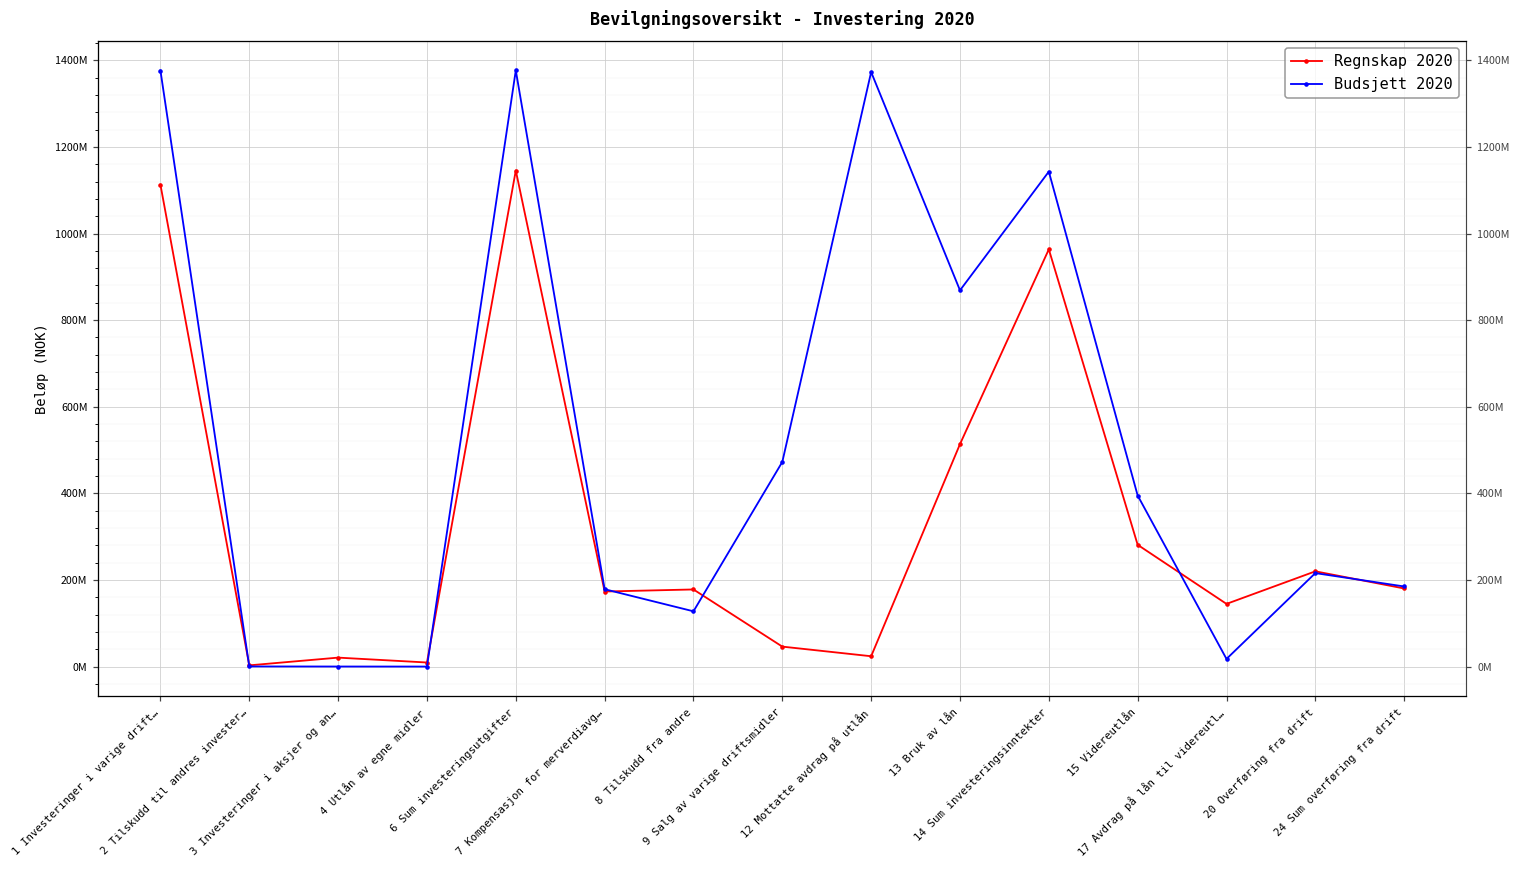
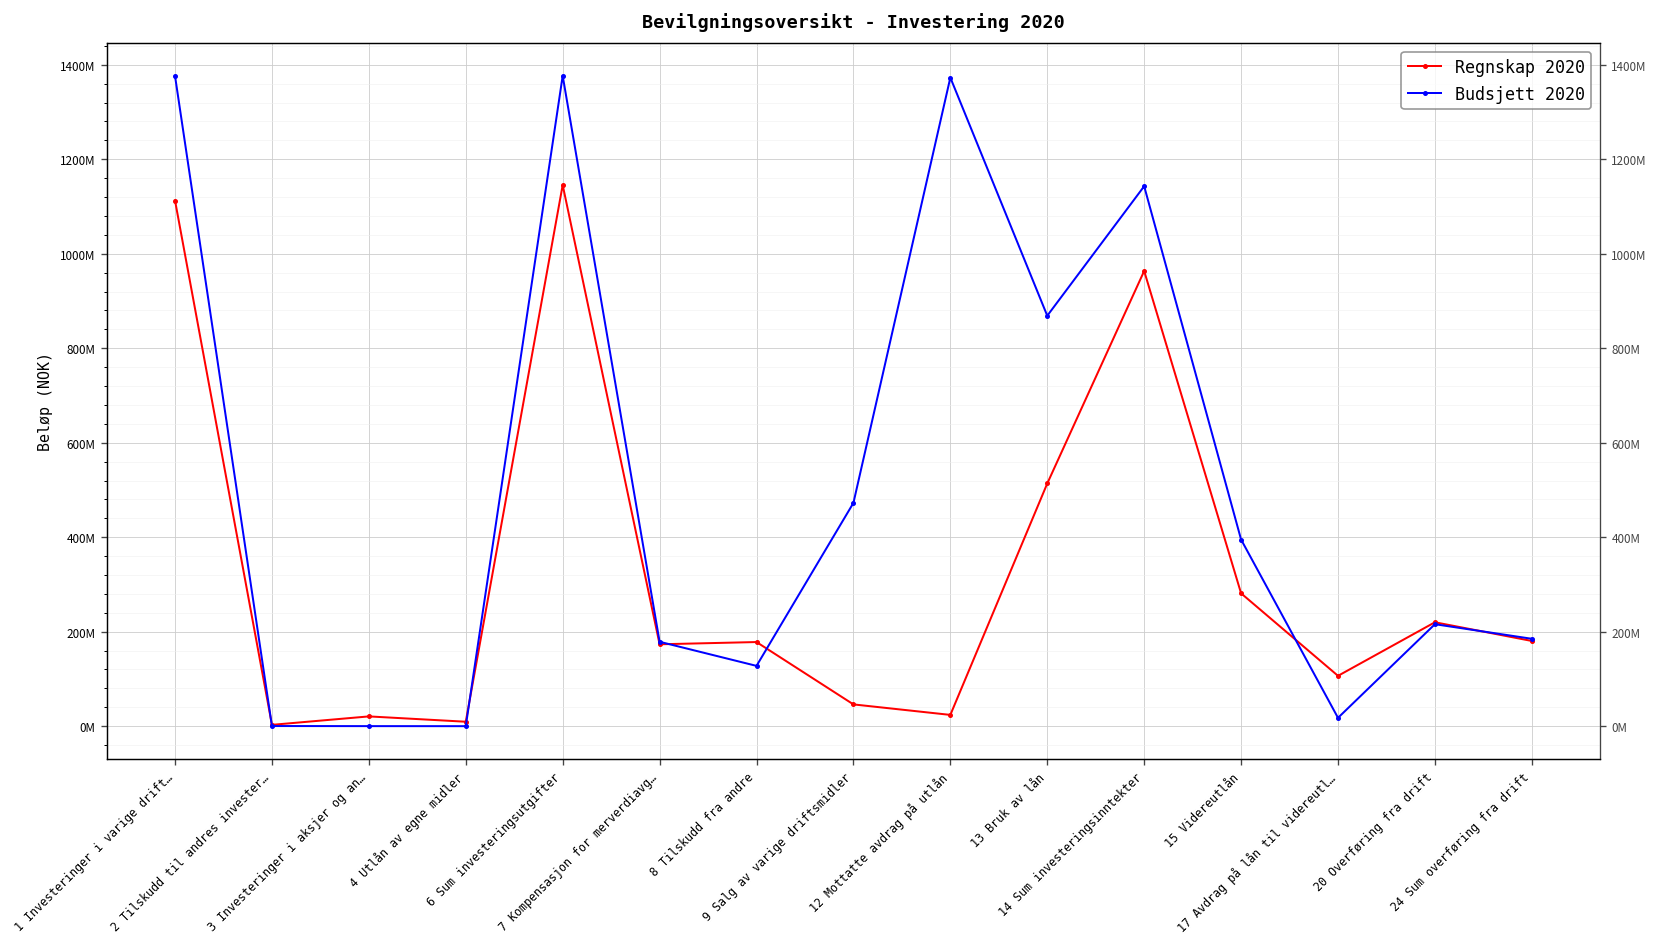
Regnskap 2020, 17 Avdrag på lån til videreutl…: 140000000 -> 110000000
